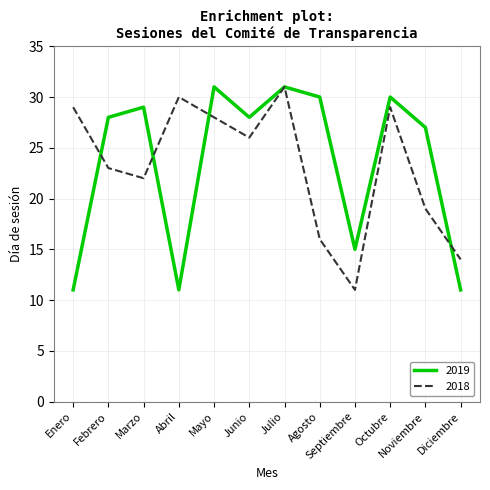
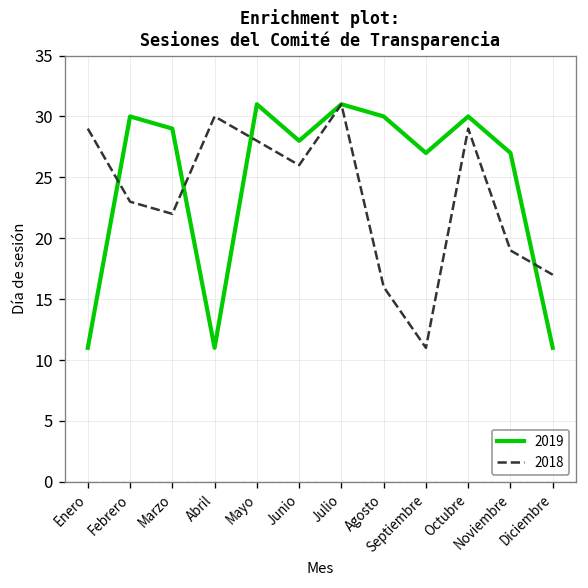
2019, Febrero: 28 -> 30
2019, Septiembre: 15 -> 27
2018, Diciembre: 14 -> 17
